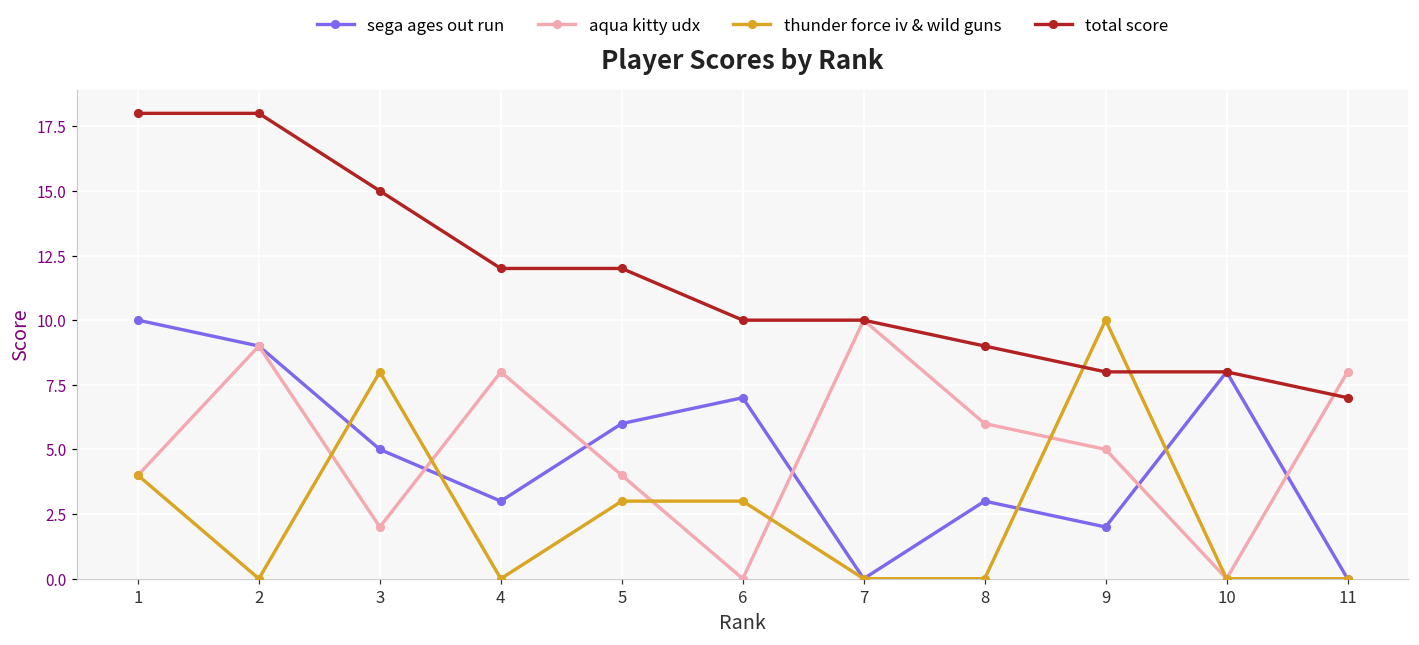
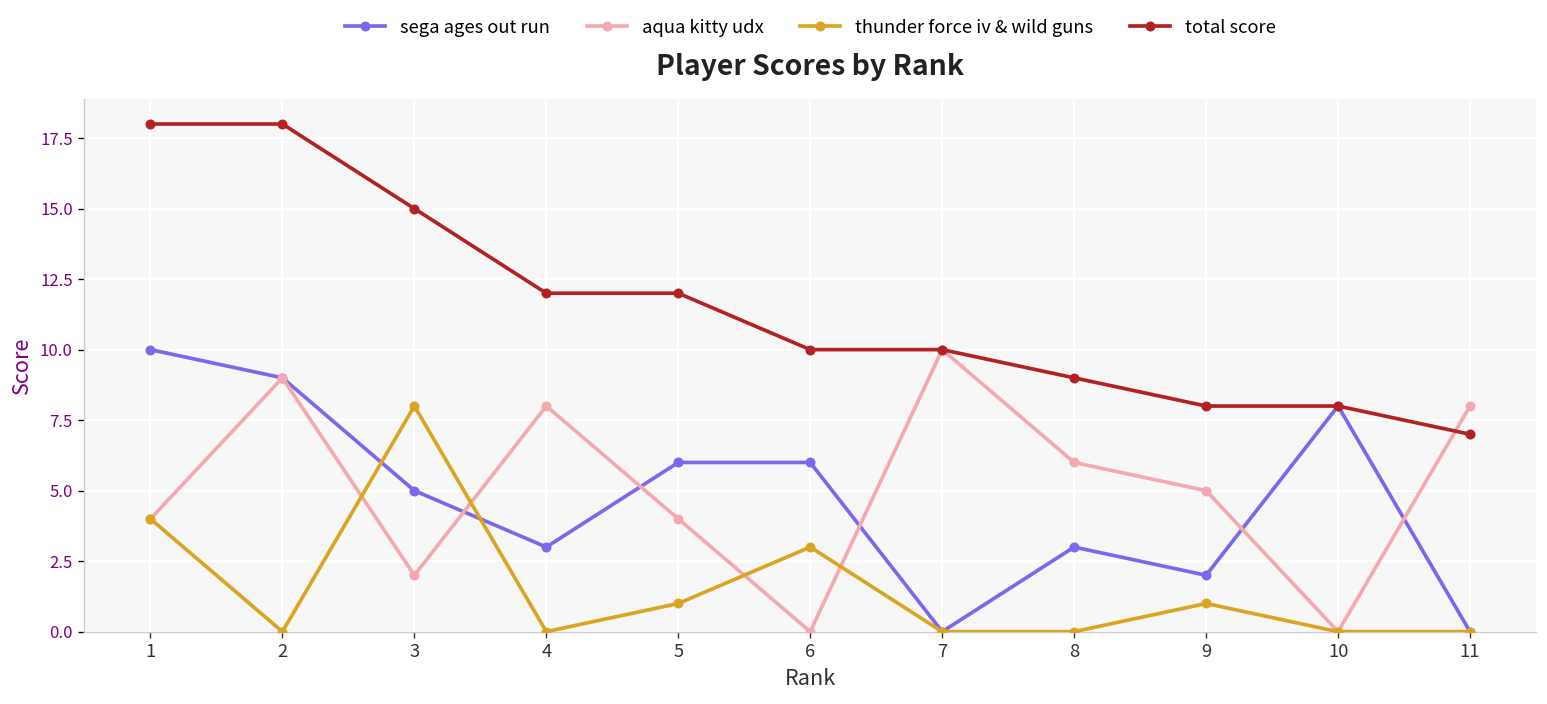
thunder force iv & wild guns, 5: 3 -> 1
sega ages out run, 6: 7 -> 6
thunder force iv & wild guns, 9: 10 -> 1
